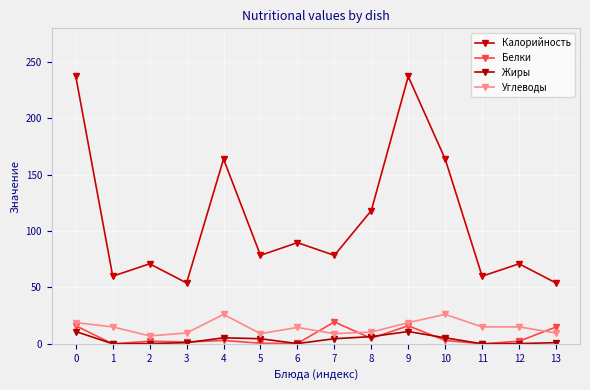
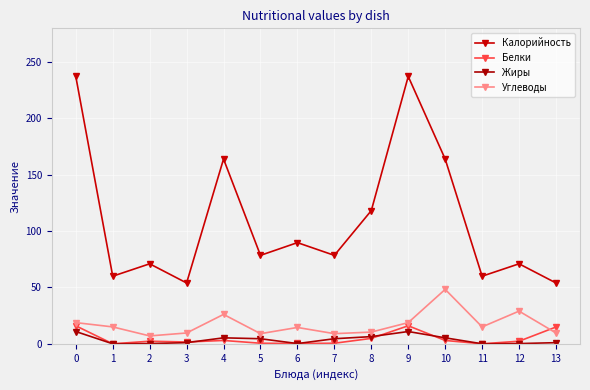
Белки, 7: 19 -> 1
Углеводы, 10: 26 -> 48
Углеводы, 12: 15 -> 29
